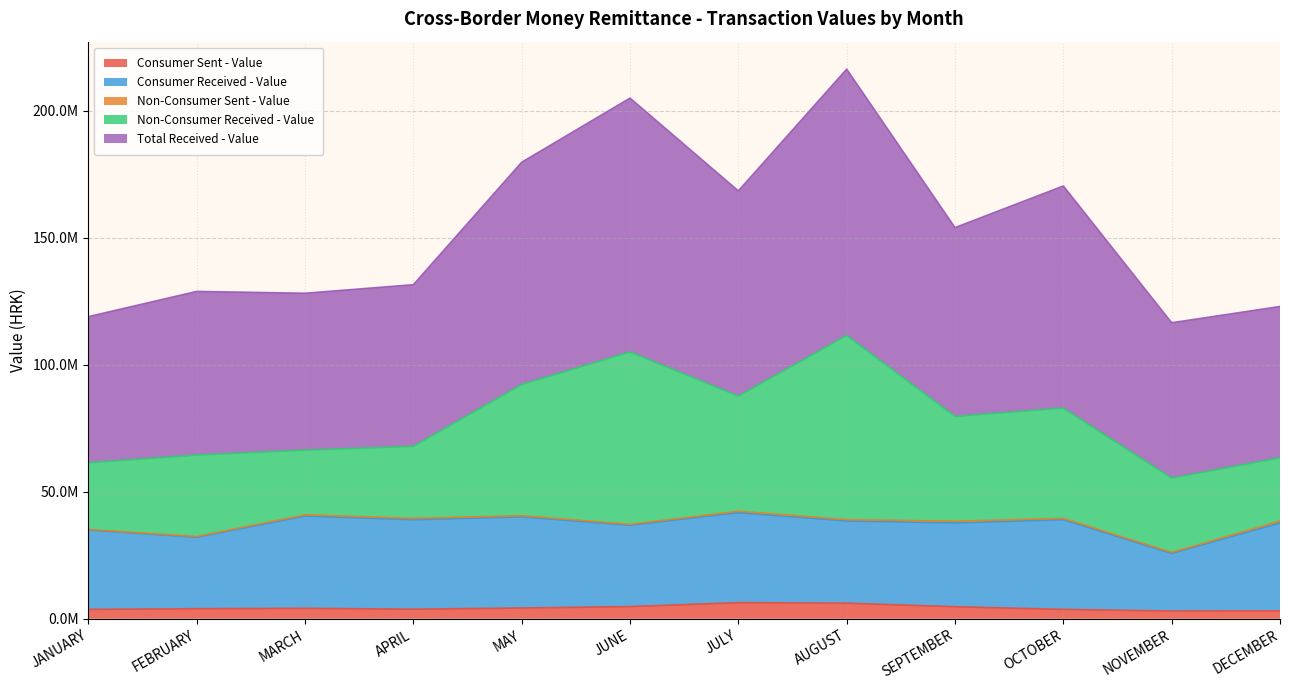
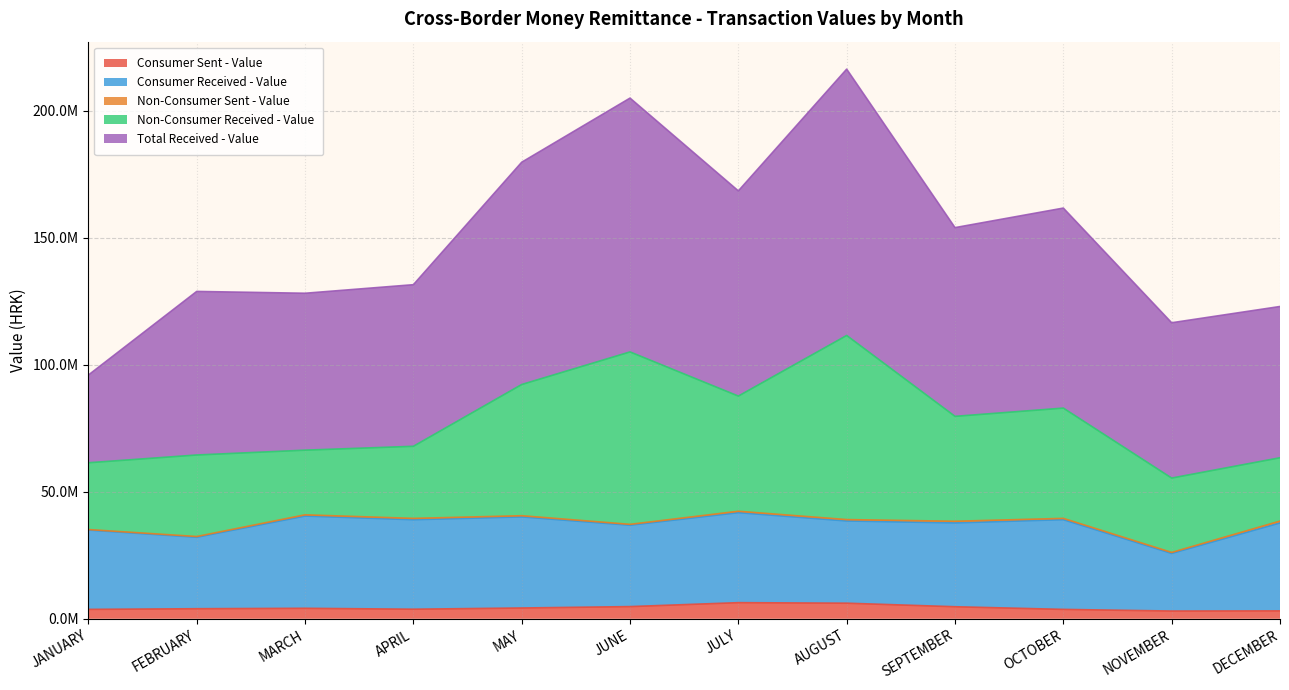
Total Received - Value, JANUARY: 58000000 -> 35000000
Total Received - Value, OCTOBER: 87000000 -> 79000000
